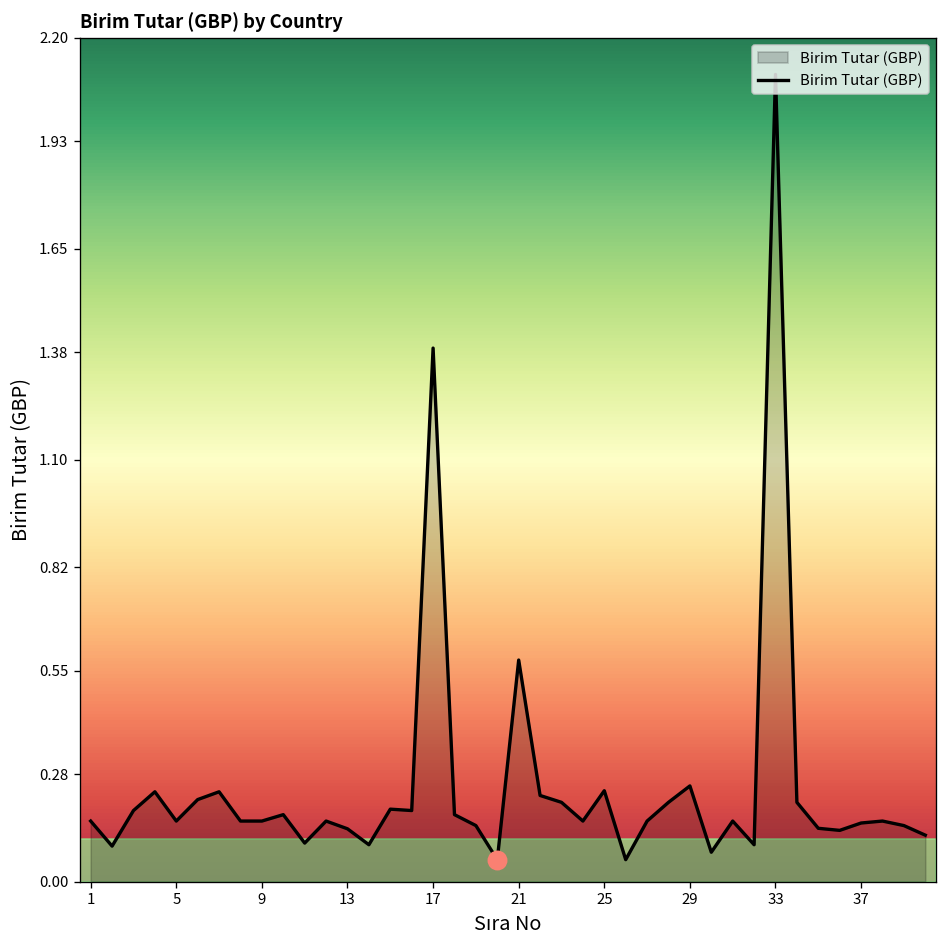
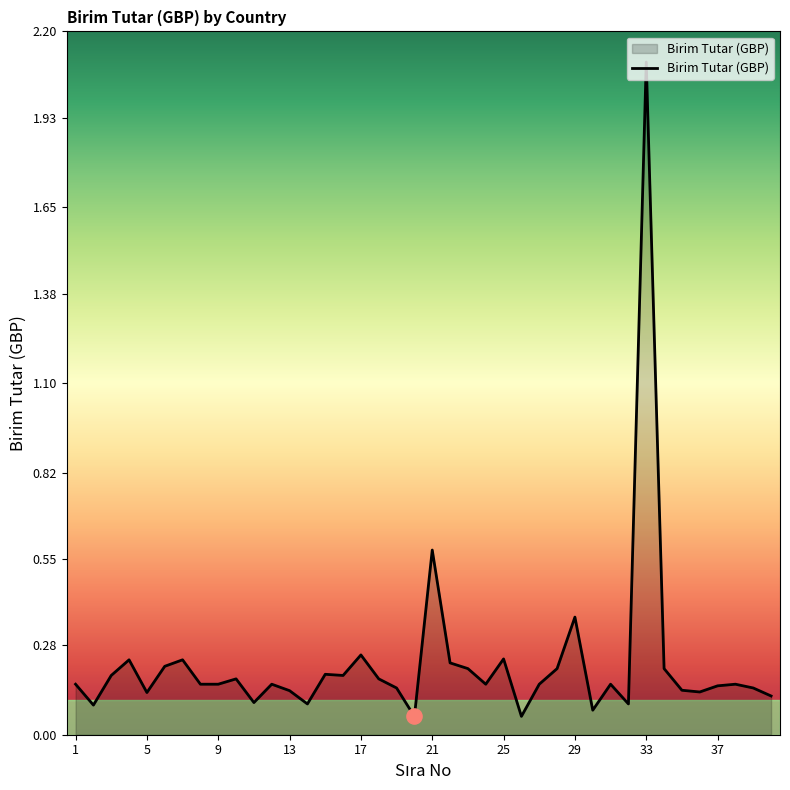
Birim Tutar (GBP), 5: 0.16 -> 0.13
Birim Tutar (GBP), 17: 1.39 -> 0.25
Birim Tutar (GBP), 29: 0.25 -> 0.37
